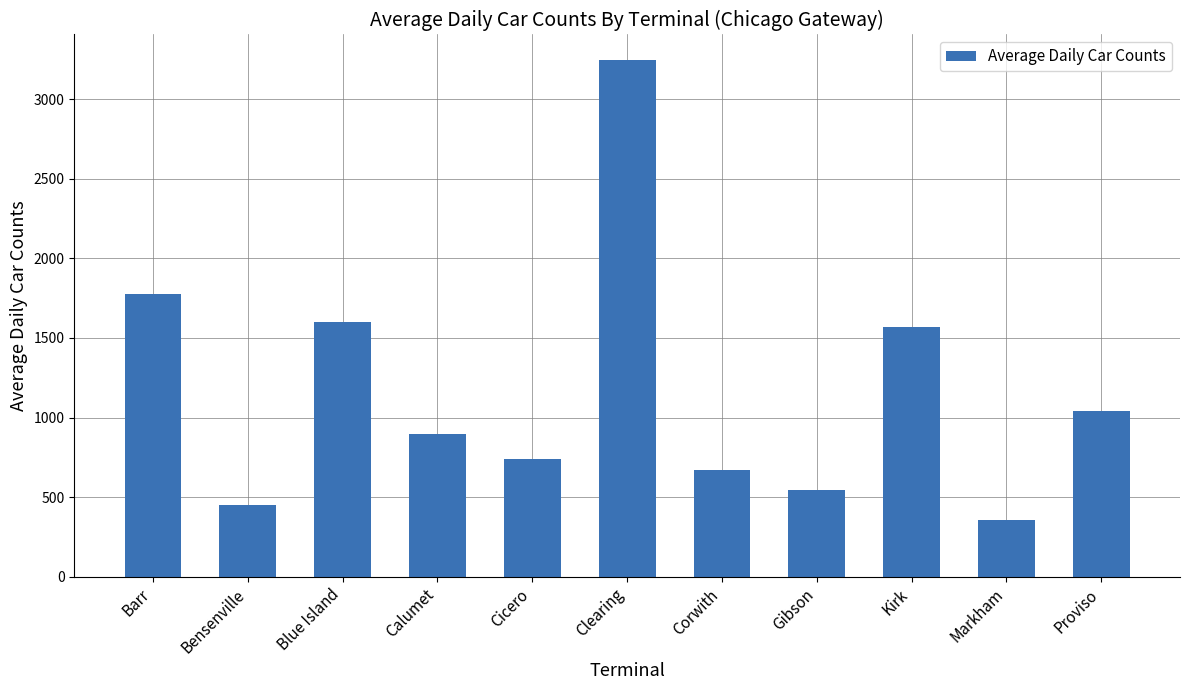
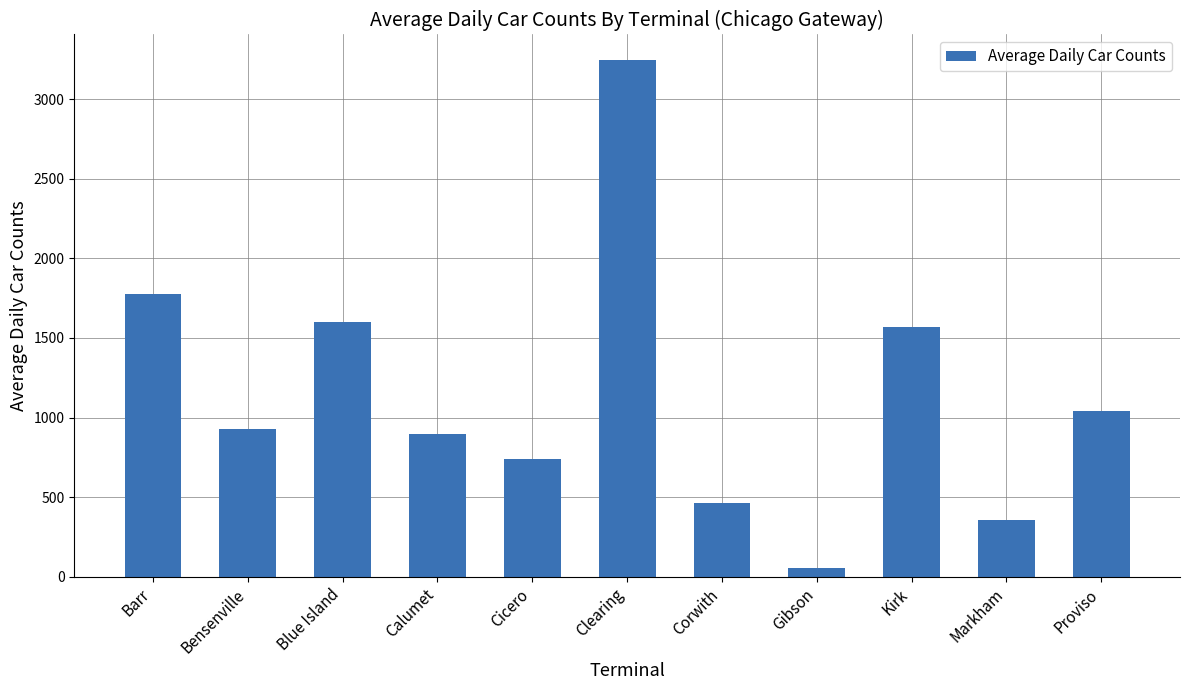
Bensenville: 450 -> 930
Corwith: 670 -> 460
Gibson: 540 -> 60
